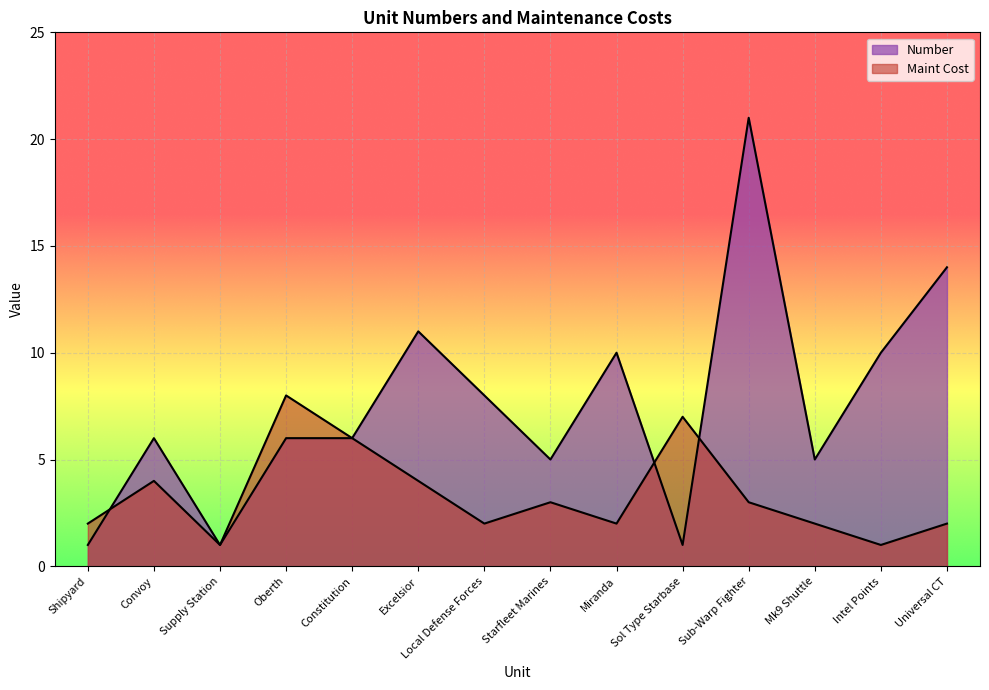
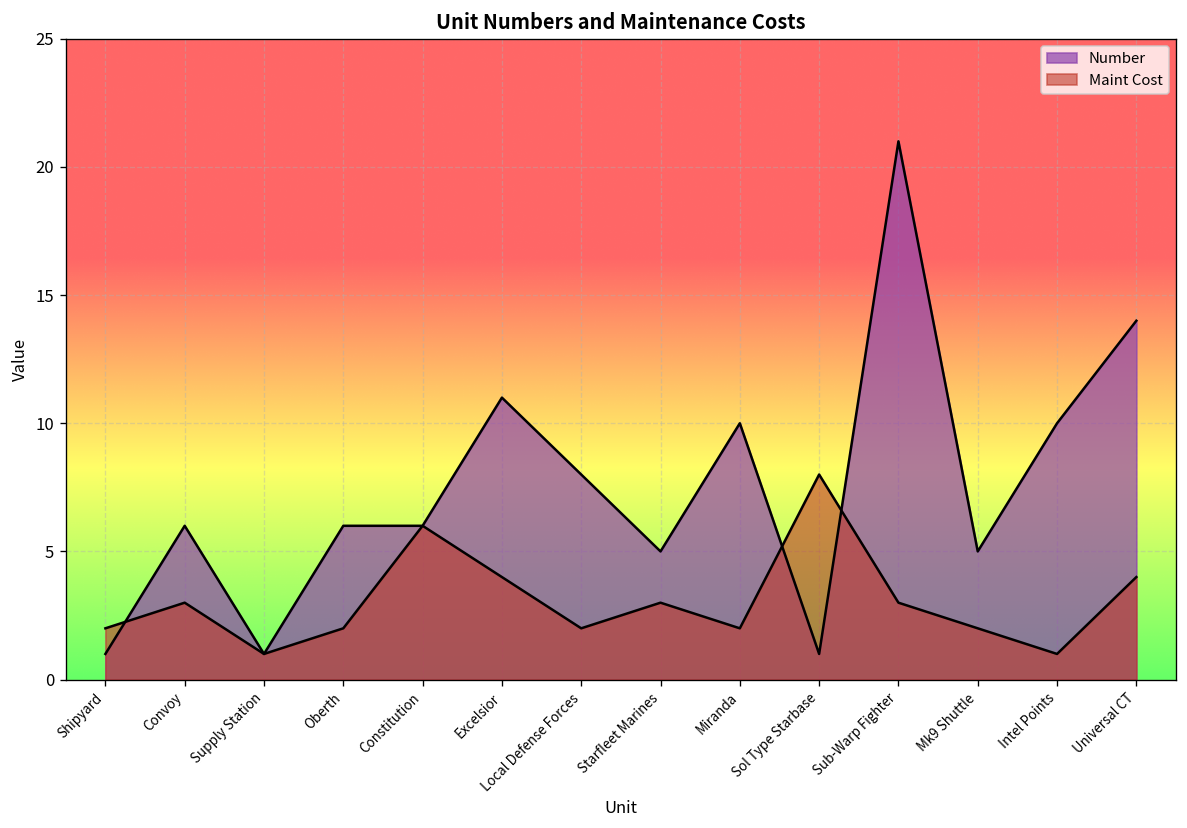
Maint Cost, Convoy: 4 -> 3
Maint Cost, Oberth: 8 -> 2
Maint Cost, Sol Type Starbase: 7 -> 8
Maint Cost, Universal CT: 2 -> 4
